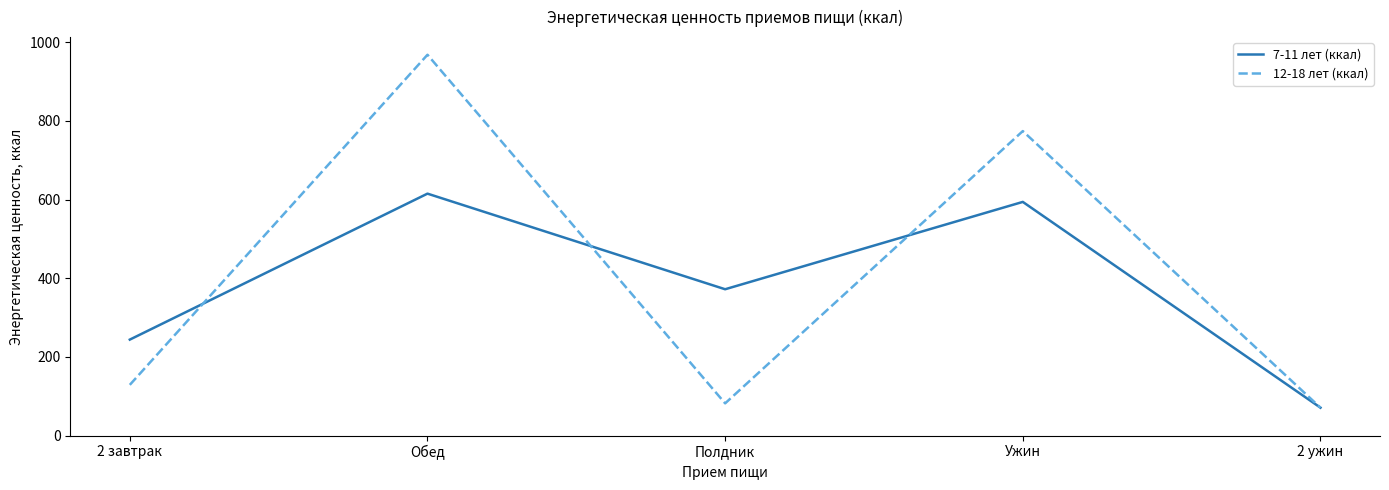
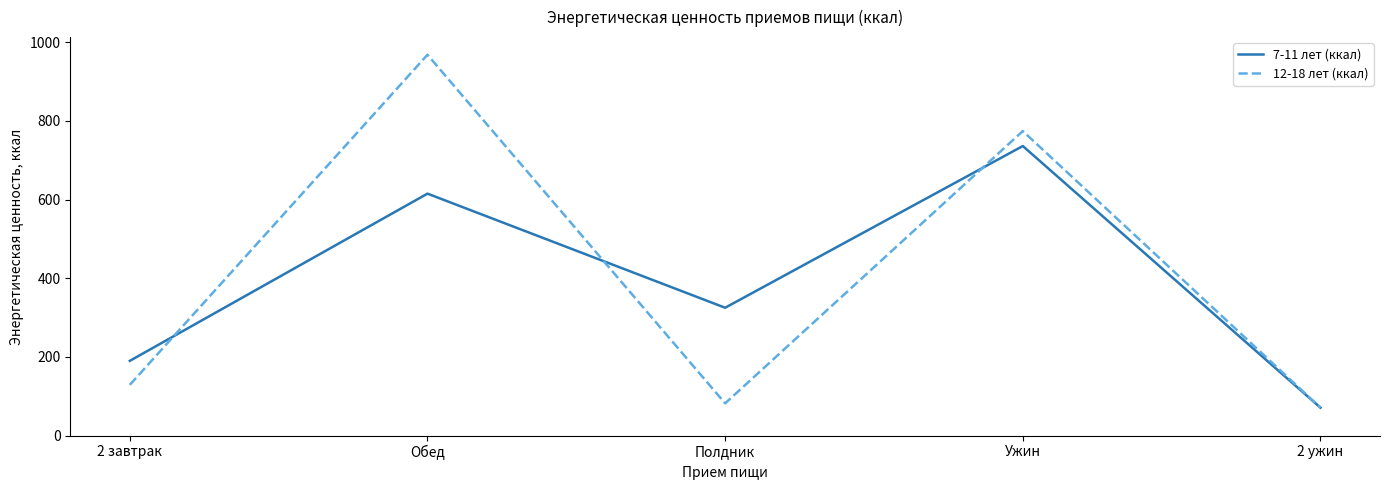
7-11 лет (ккал), 2 завтрак: 240 -> 190
7-11 лет (ккал), Полдник: 370 -> 330
7-11 лет (ккал), Ужин: 590 -> 740
